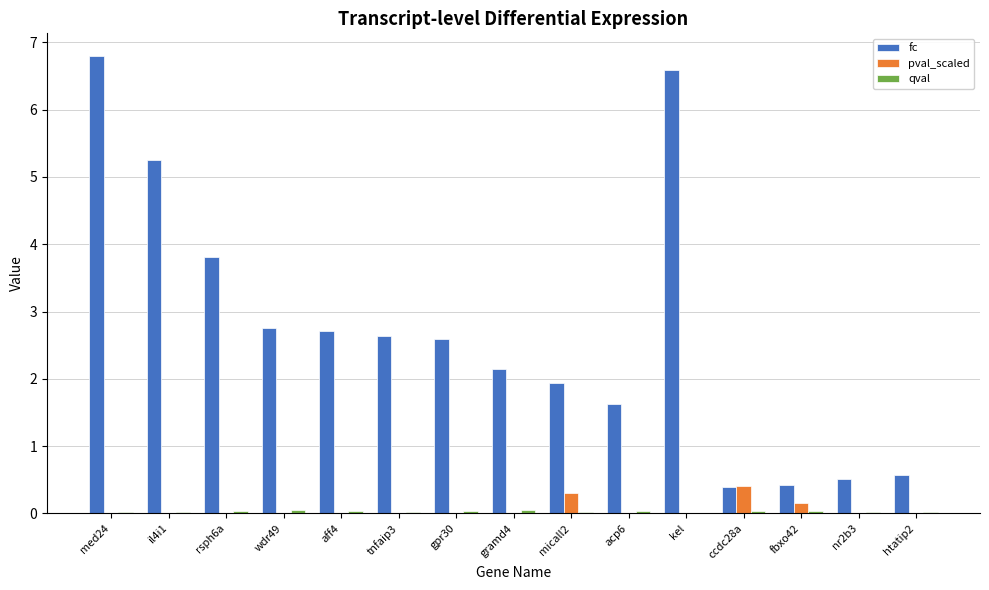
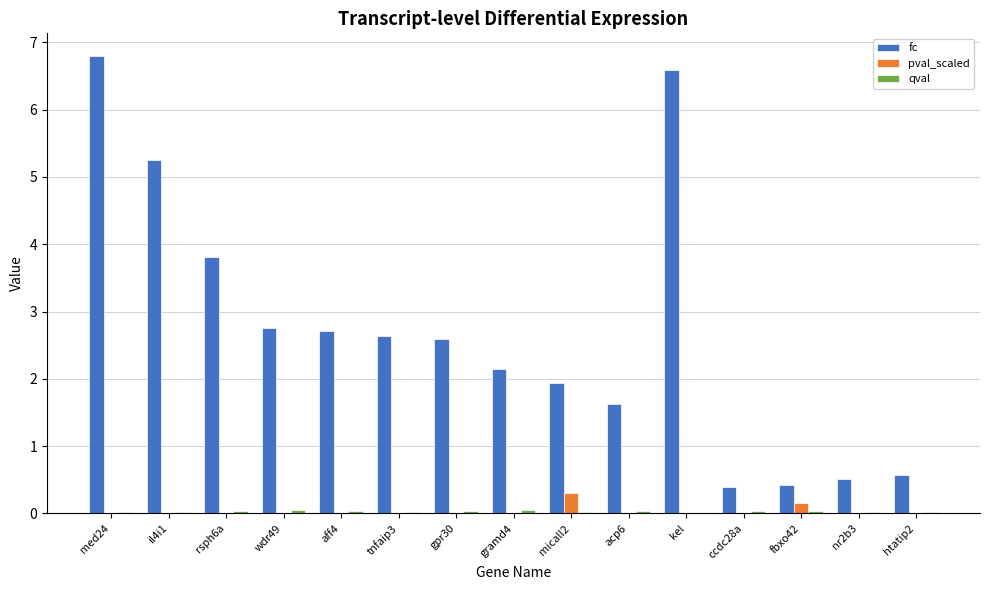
pval_scaled, ccdc28a: 0.4 -> 0.0
